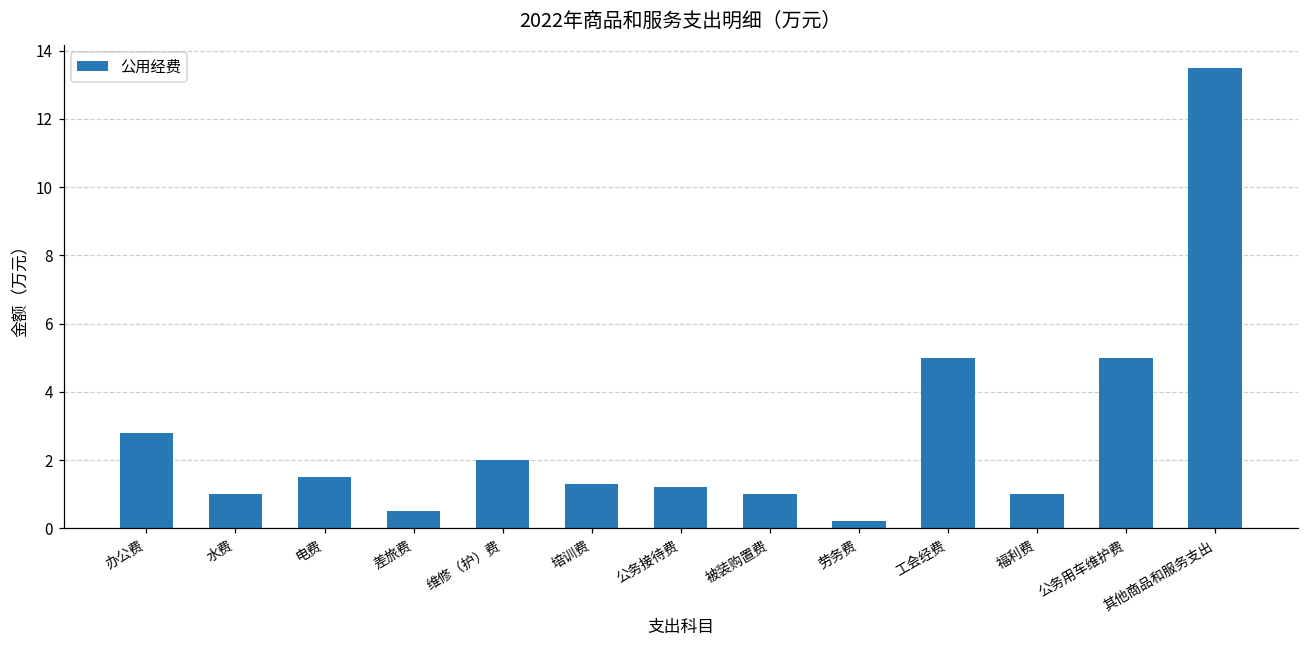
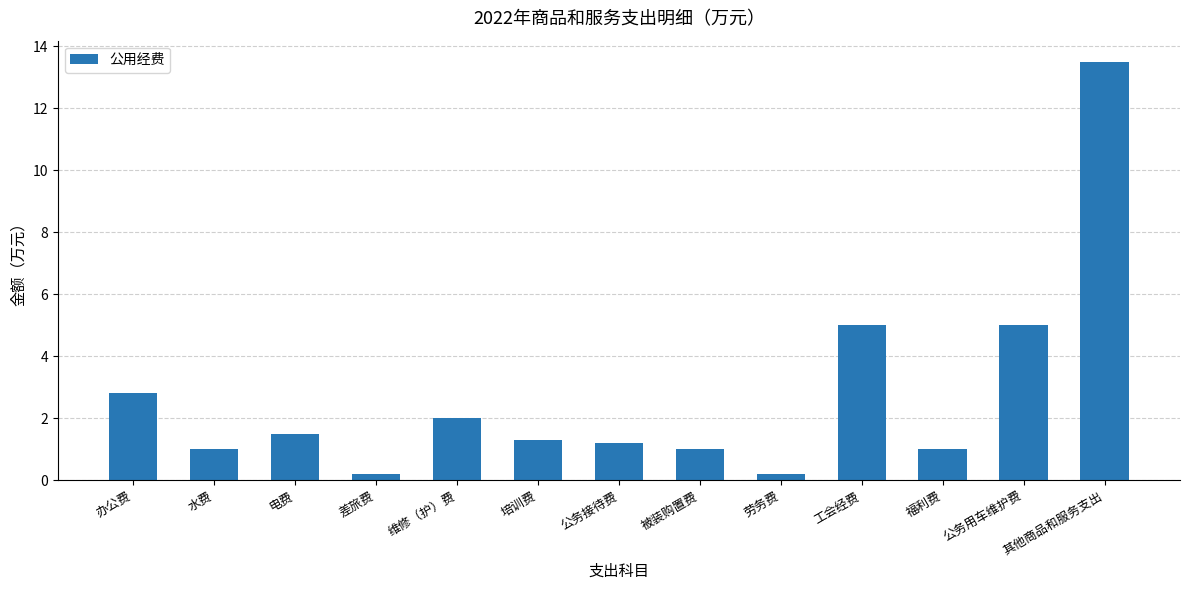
差旅费: 0.5 -> 0.2
